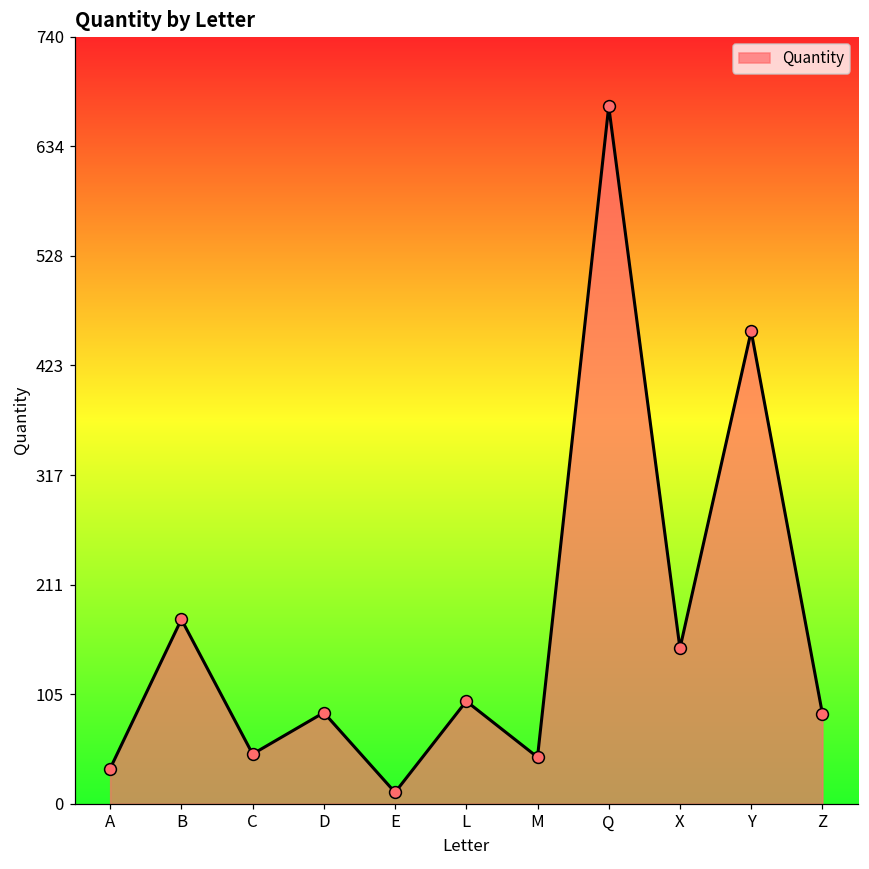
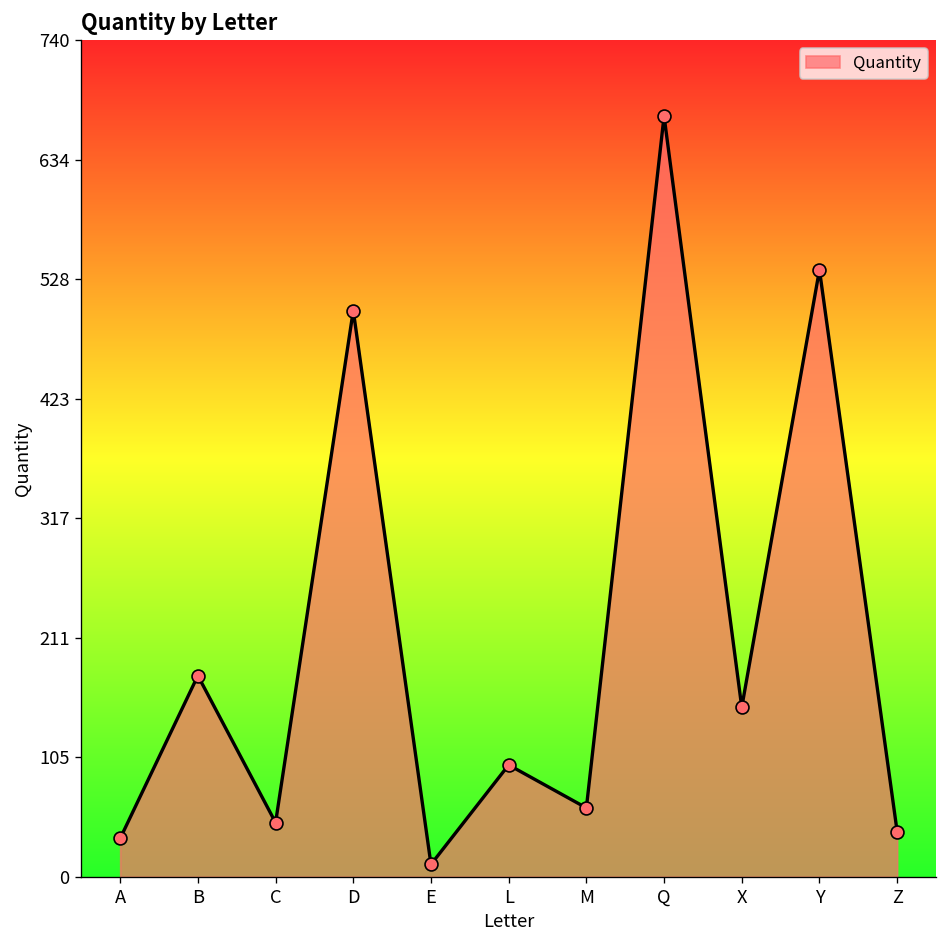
D: 90 -> 500
M: 50 -> 60
Y: 460 -> 540
Z: 90 -> 40
